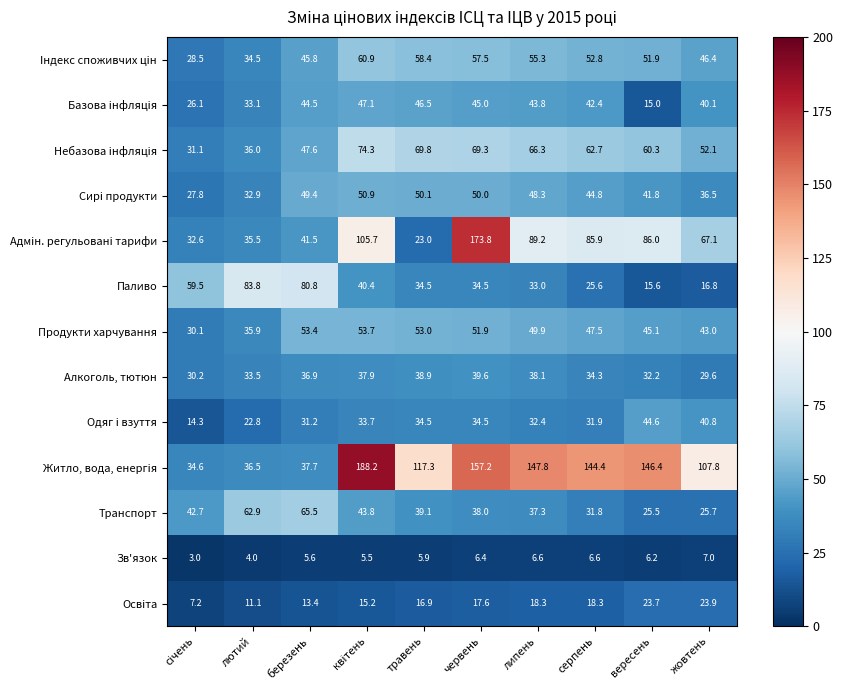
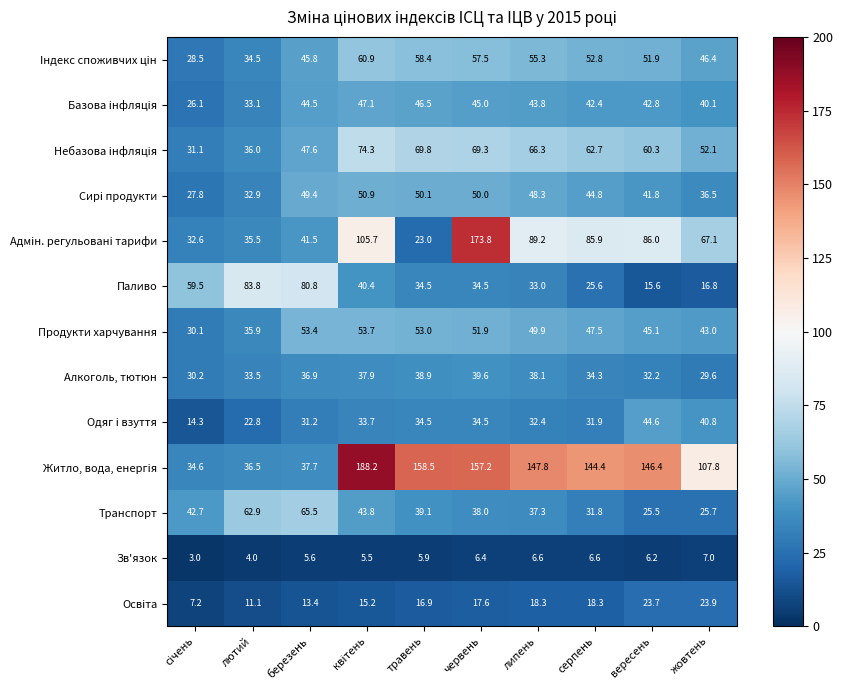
Базова інфляція, вересень: 15.0 -> 42.8
Житло, вода, енергія, травень: 117.3 -> 158.5
